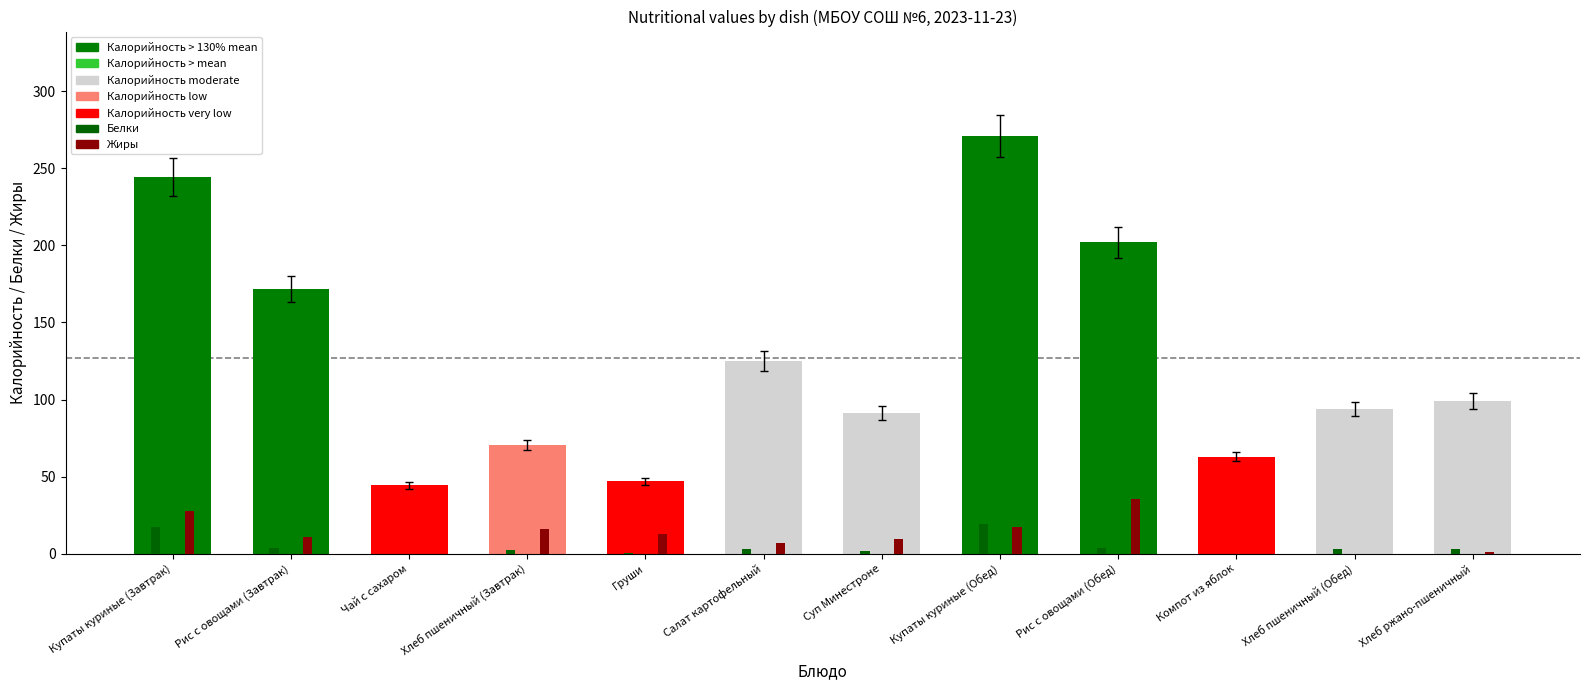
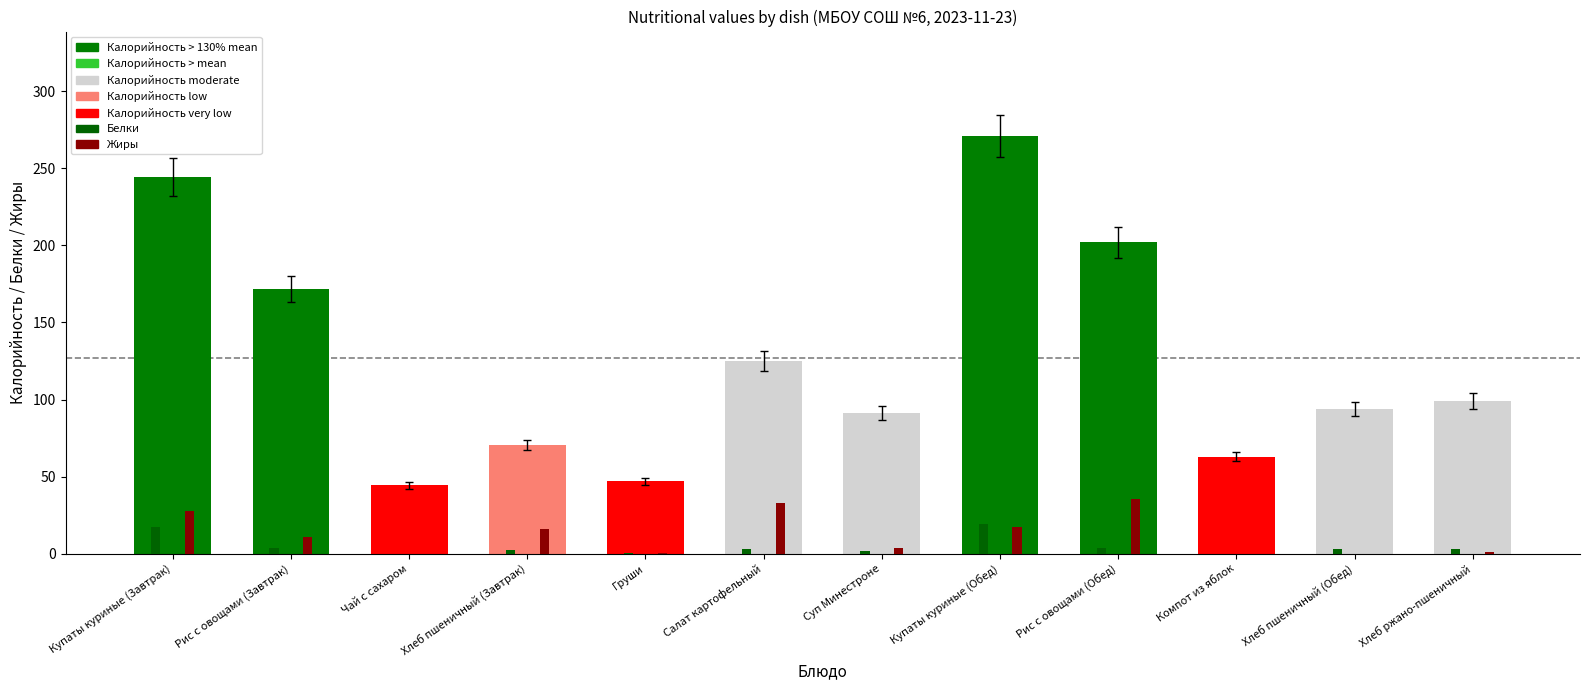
Жиры, Груши: 13 -> 0
Жиры, Салат картофельный: 7 -> 33
Жиры, Суп Минестроне: 10 -> 4
